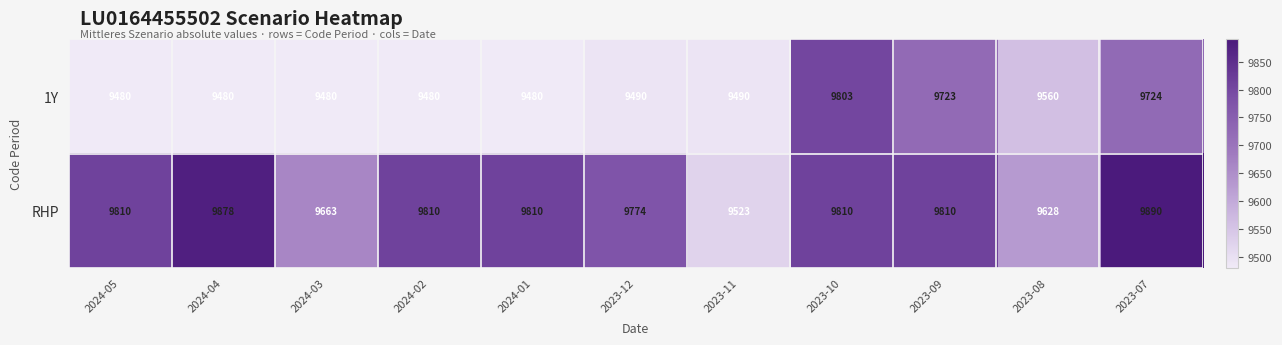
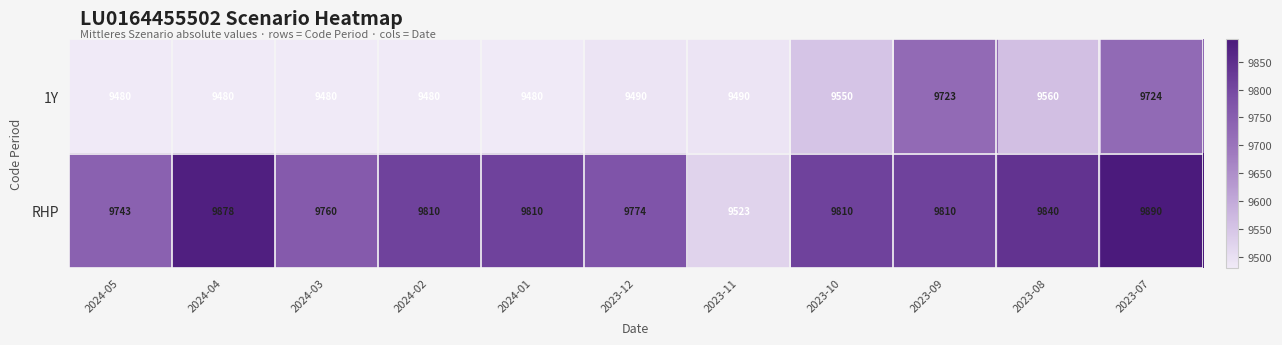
1Y, 2023-10: 9803 -> 9550
RHP, 2024-05: 9810 -> 9743
RHP, 2024-03: 9663 -> 9760
RHP, 2023-08: 9628 -> 9840
